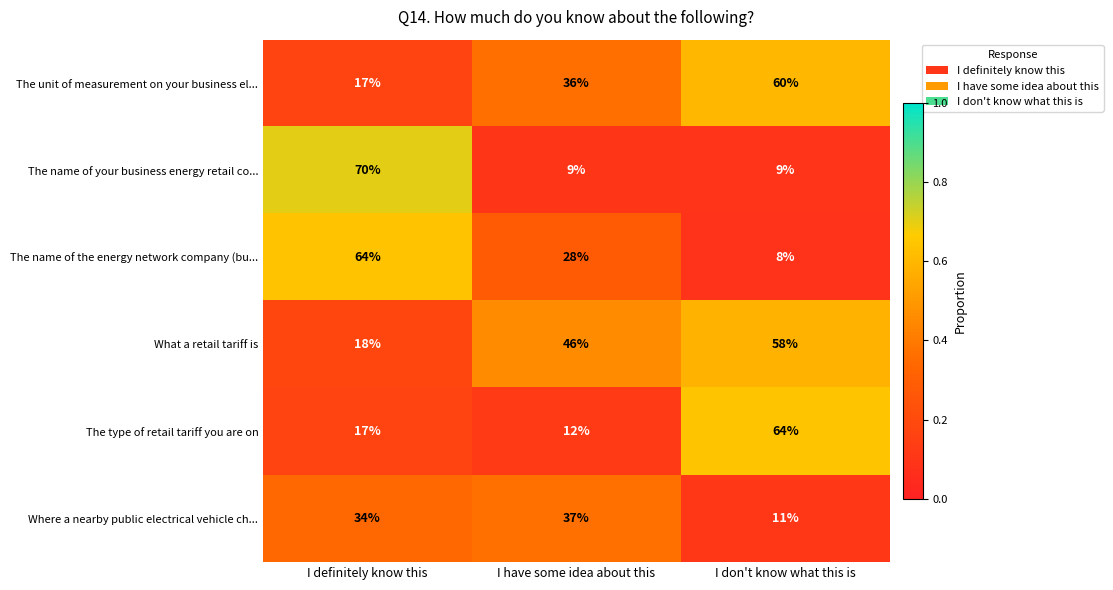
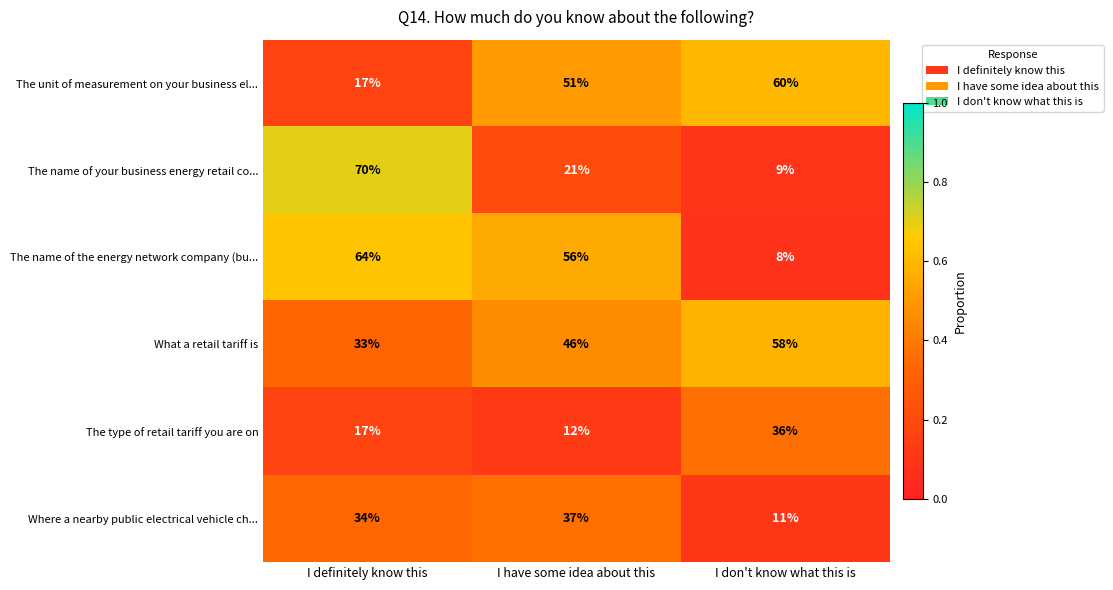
The unit of measurement on your business el..., I have some idea about this: 36% -> 51%
The name of your business energy retail co..., I have some idea about this: 9% -> 21%
The name of the energy network company (bu..., I have some idea about this: 28% -> 56%
What a retail tariff is, I definitely know this: 18% -> 33%
The type of retail tariff you are on, I don't know what this is: 64% -> 36%
